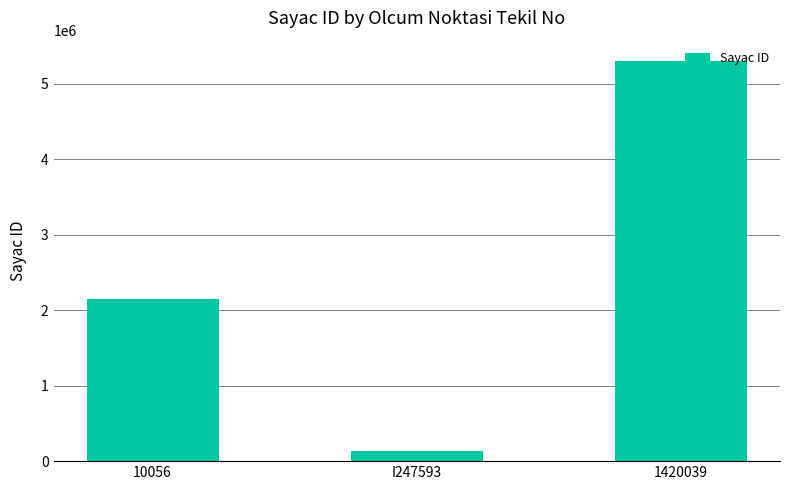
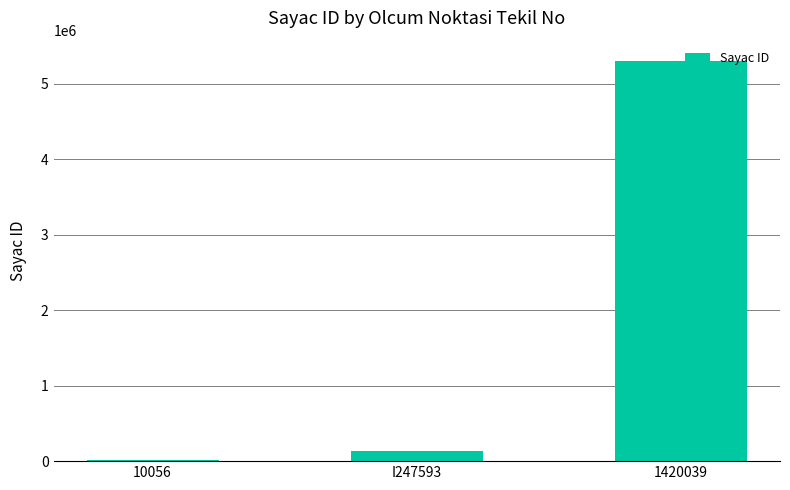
10056: 2200000 -> 0
